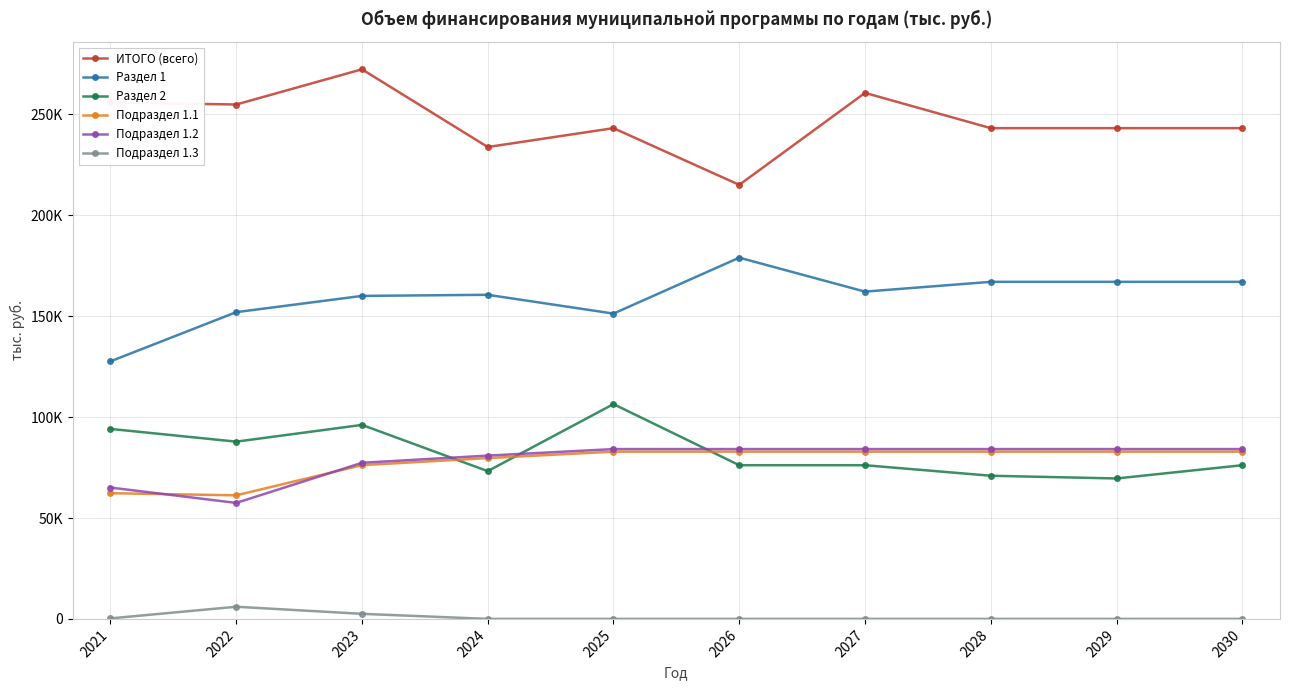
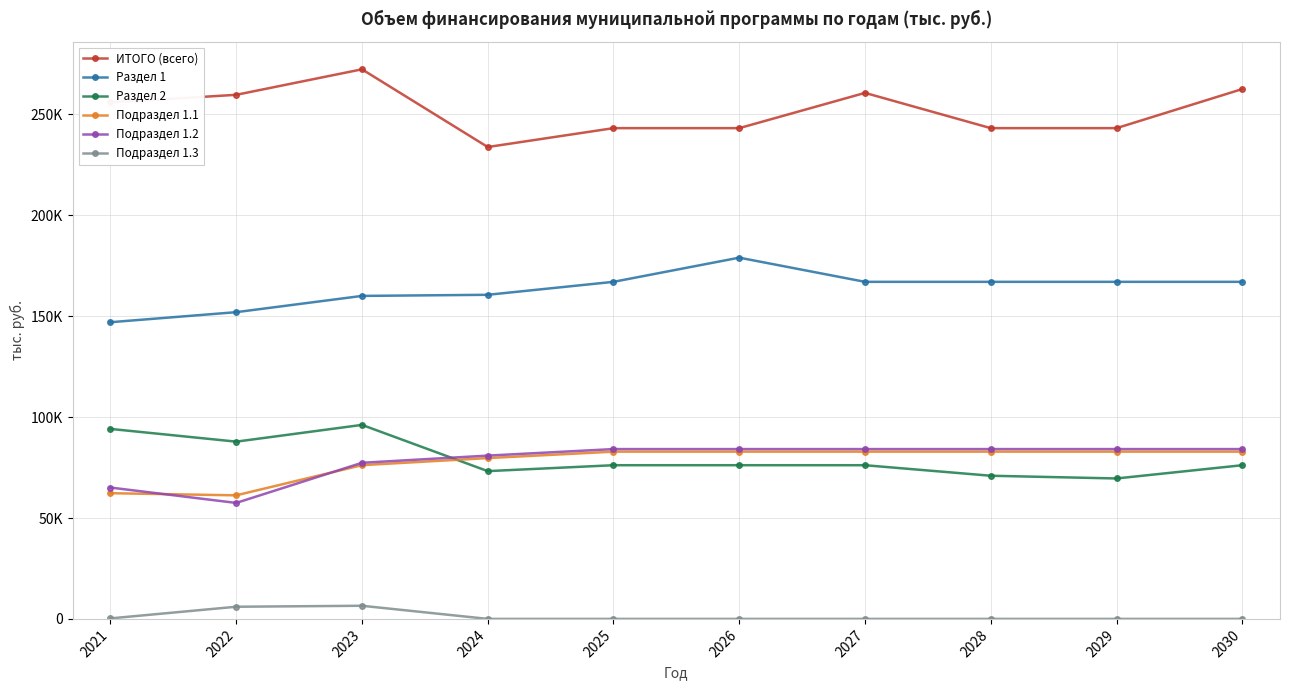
Раздел 1, 2021: 128000 -> 147000
ИТОГО (всего), 2022: 255000 -> 260000
Подраздел 1.3, 2023: 3000 -> 7000
Раздел 1, 2025: 151000 -> 167000
Раздел 2, 2025: 106000 -> 76000
ИТОГО (всего), 2026: 215000 -> 243000
Раздел 1, 2027: 162000 -> 167000
ИТОГО (всего), 2030: 243000 -> 263000
